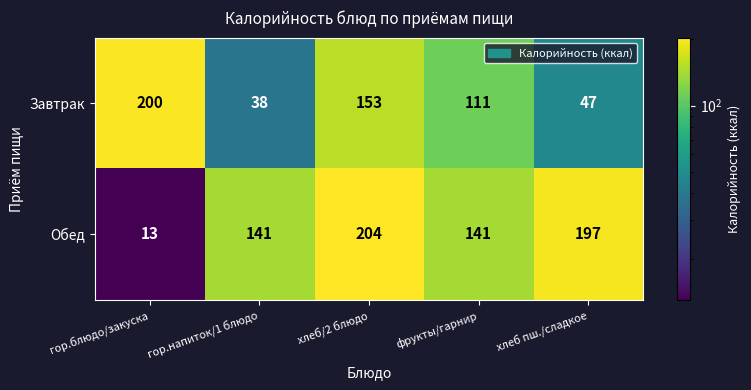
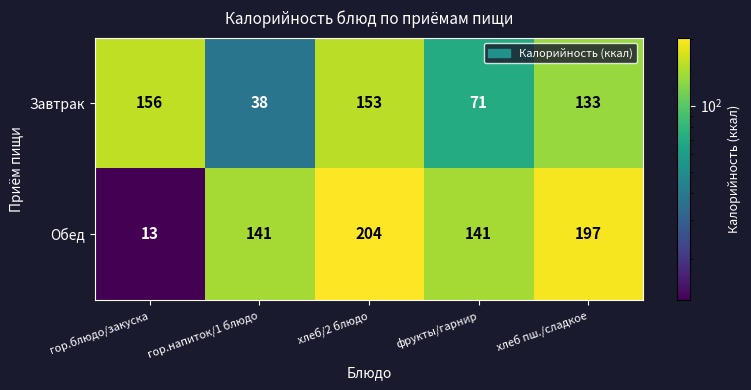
Завтрак, гор.блюдо/закуска: 200 -> 156
Завтрак, фрукты/гарнир: 111 -> 71
Завтрак, хлеб пш./сладкое: 47 -> 133
